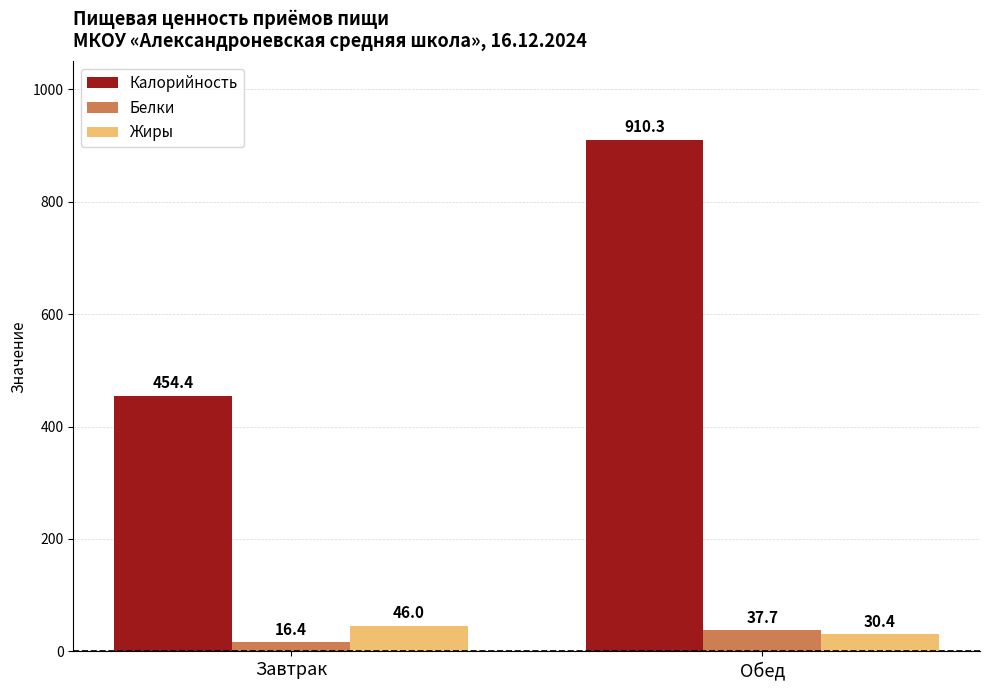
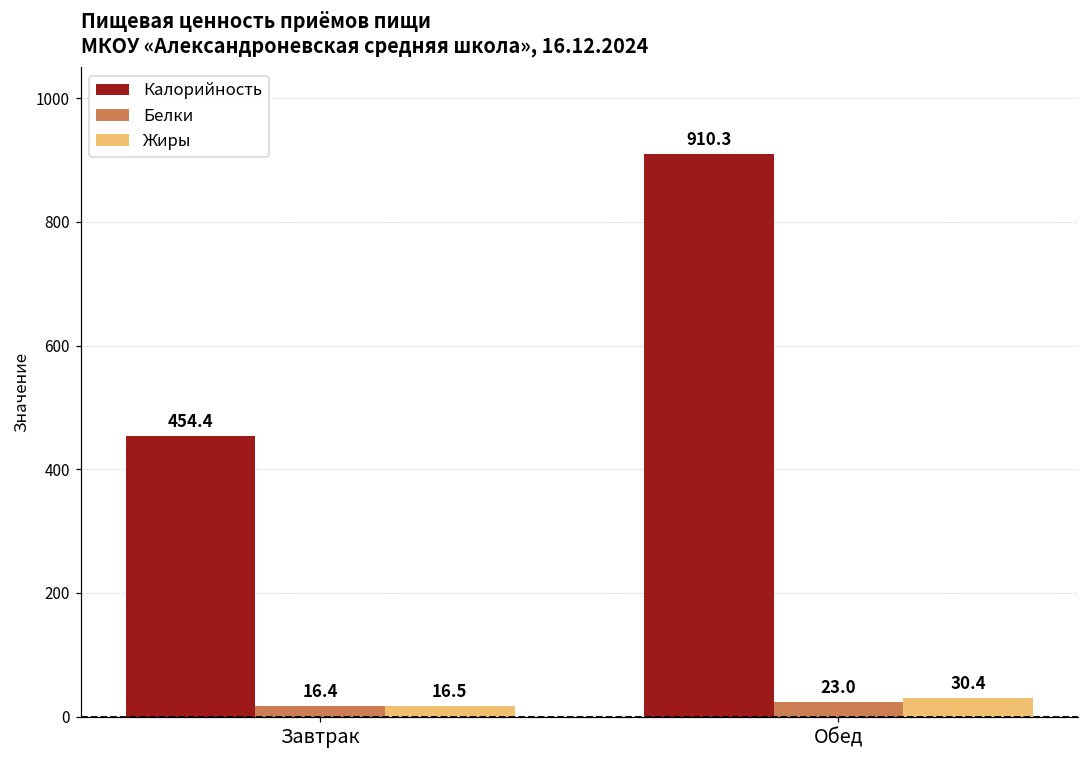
Жиры, Завтрак: 46.0 -> 16.5
Белки, Обед: 37.7 -> 23.0
